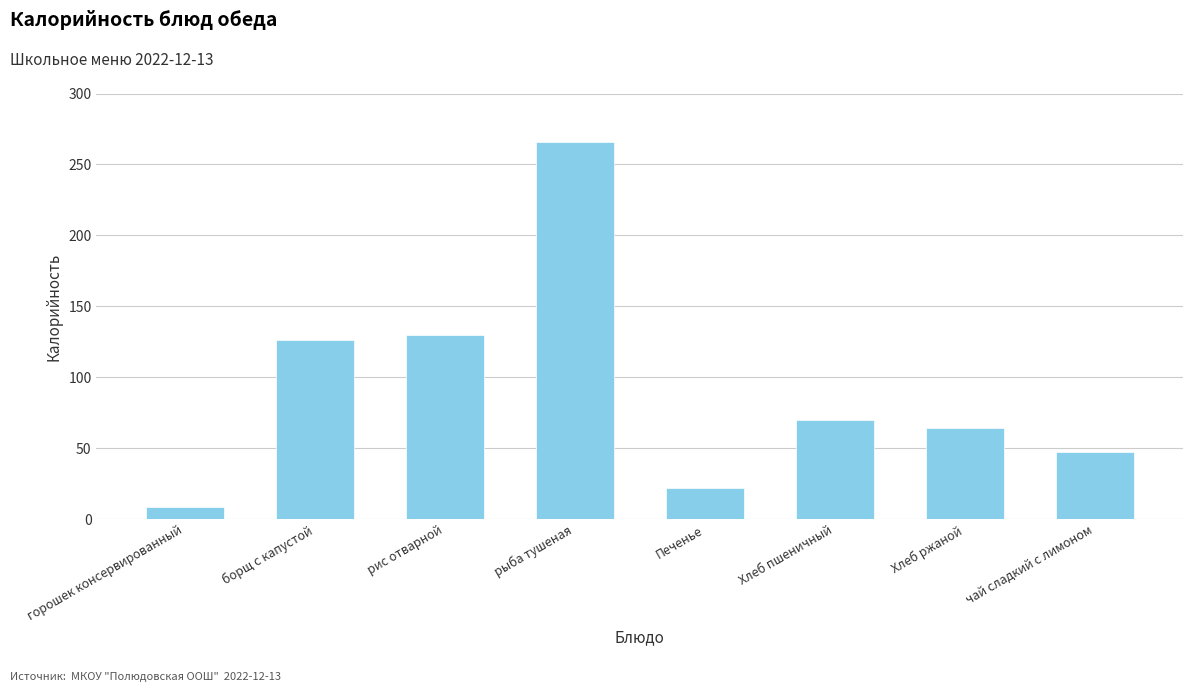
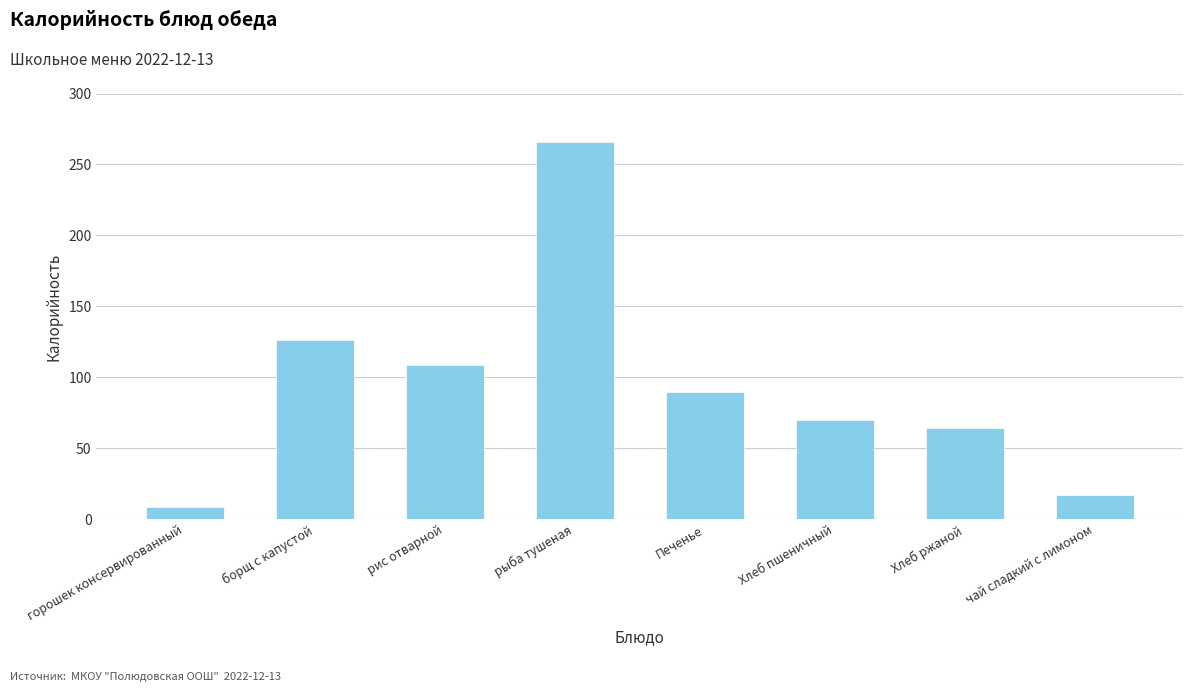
рис отварной: 130 -> 109
Печенье: 22 -> 90
чай сладкий с лимоном: 47 -> 17
